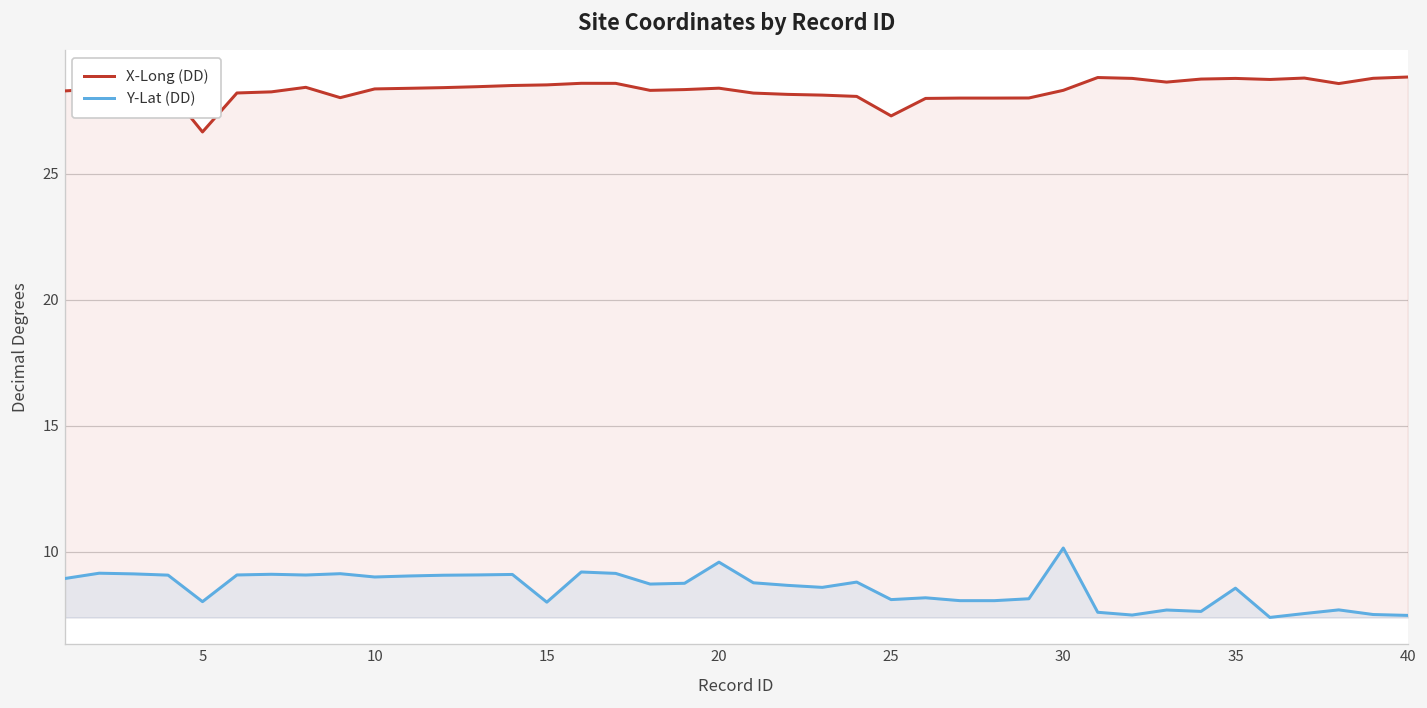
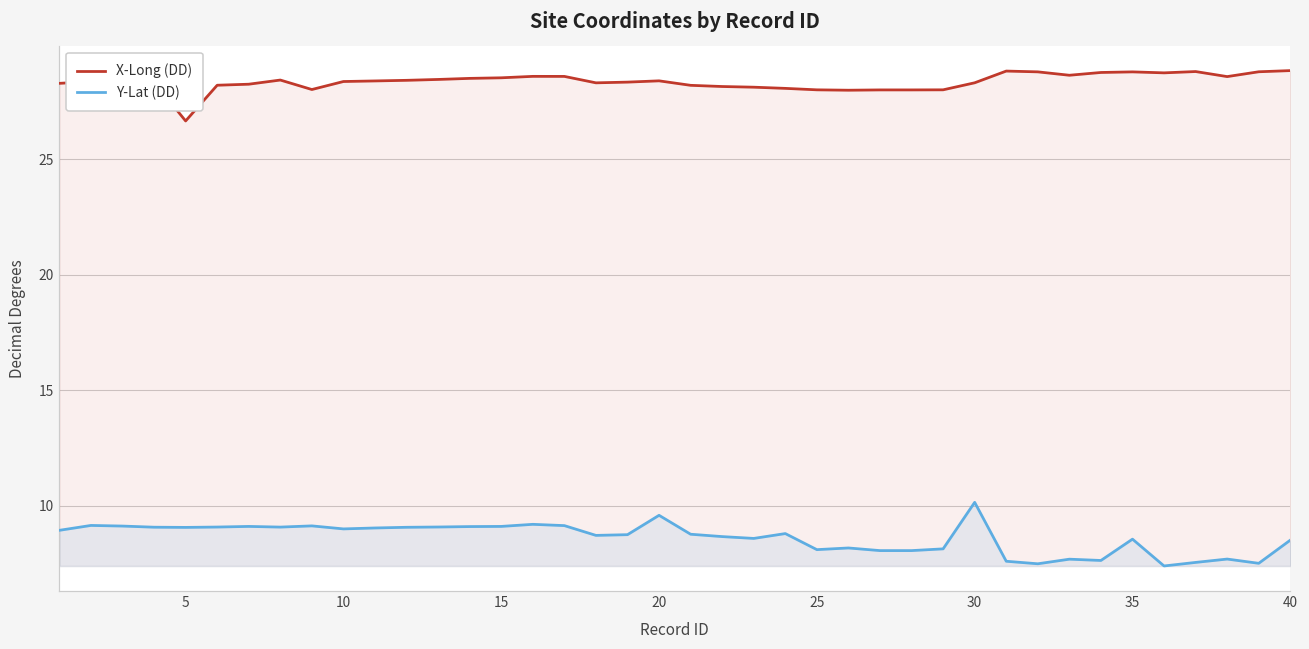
Y-Lat (DD), 5: 8.0 -> 9.1
Y-Lat (DD), 15: 8.0 -> 9.1
X-Long (DD), 25: 27.3 -> 28.0
Y-Lat (DD), 40: 7.5 -> 8.5
